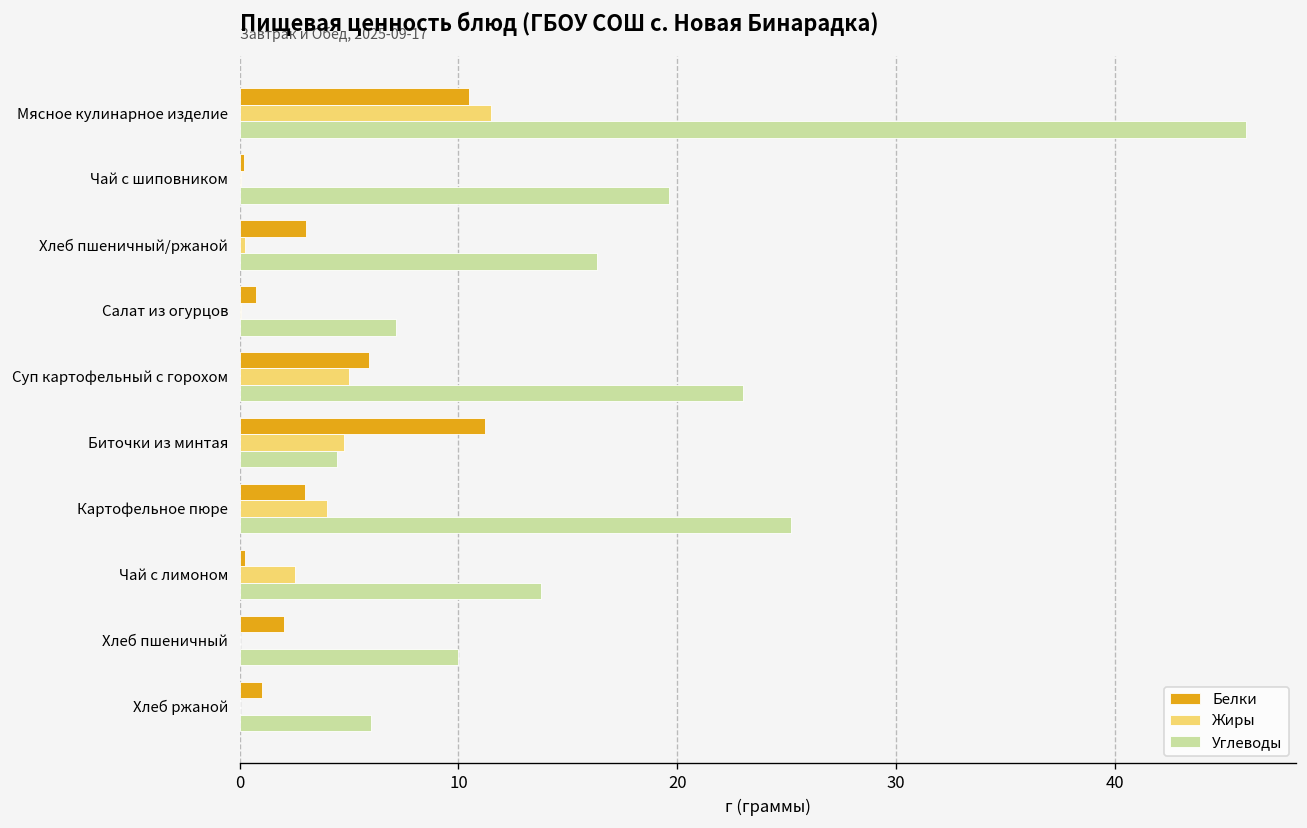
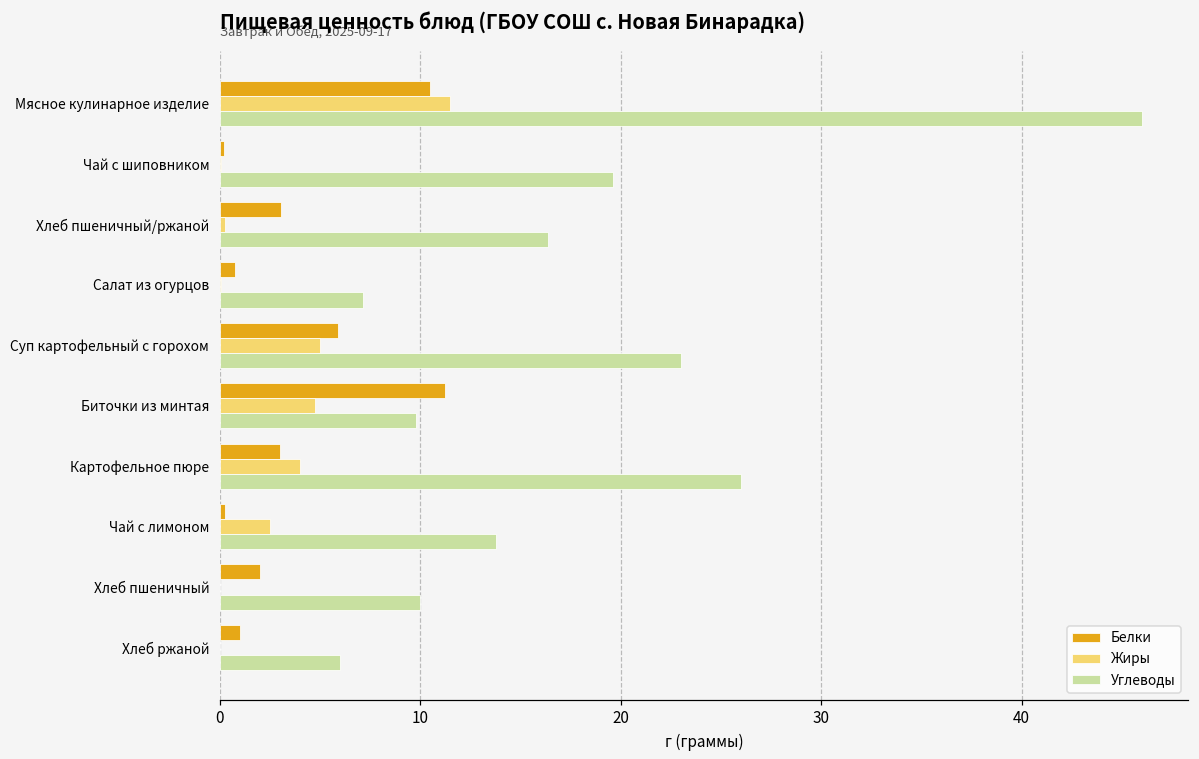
Углеводы, Биточки из минтая: 4.4 -> 9.8
Углеводы, Картофельное пюре: 25.2 -> 26.0
